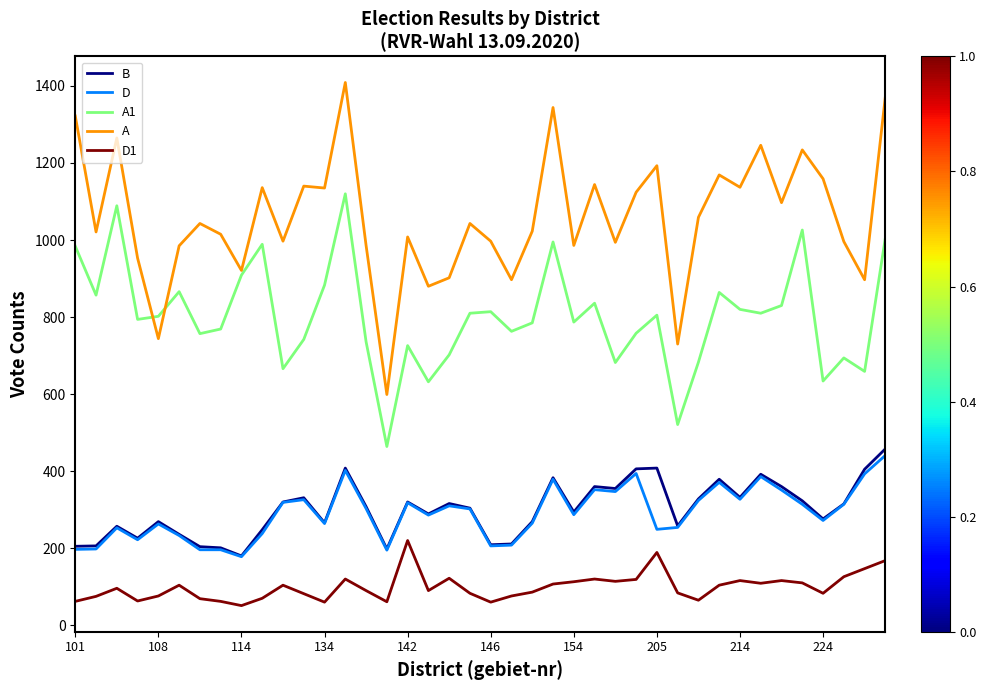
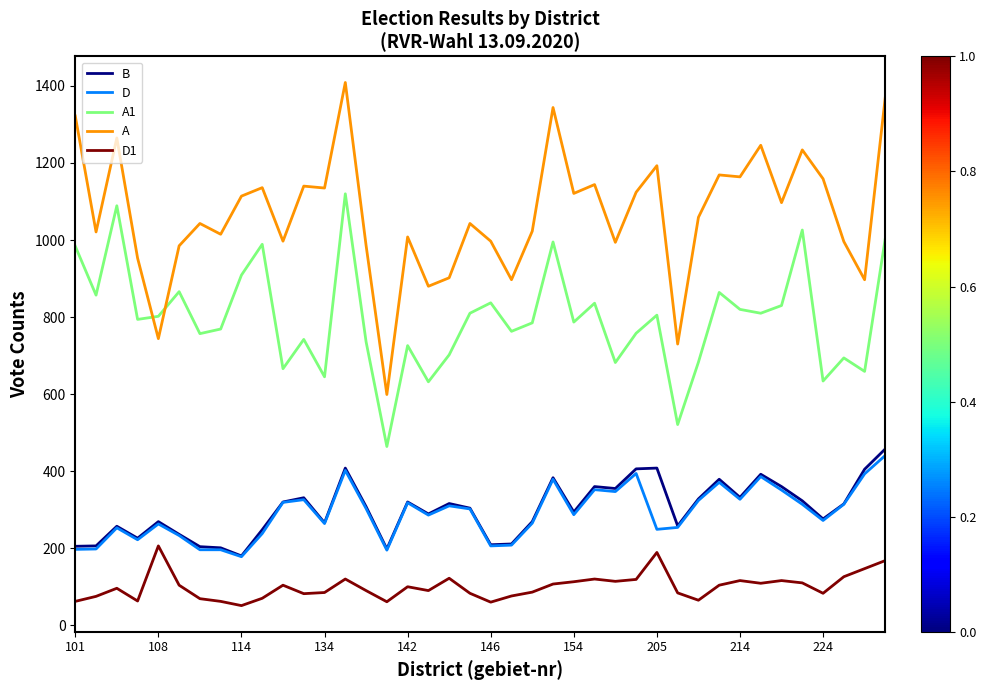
D1, 108: 80 -> 210
A, 114: 920 -> 1110
A1, 134: 880 -> 650
D1, 134: 60 -> 90
D1, 142: 220 -> 100
A1, 146: 810 -> 840
A, 154: 990 -> 1120
A, 214: 1140 -> 1160
